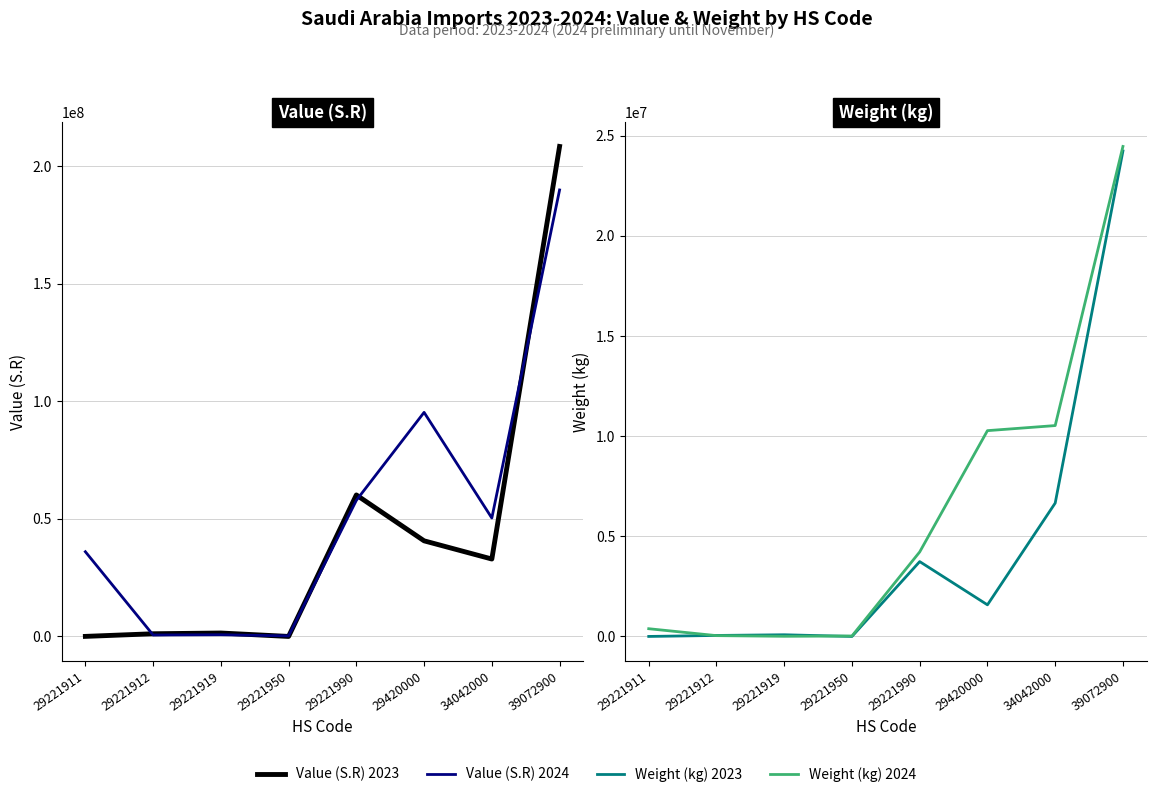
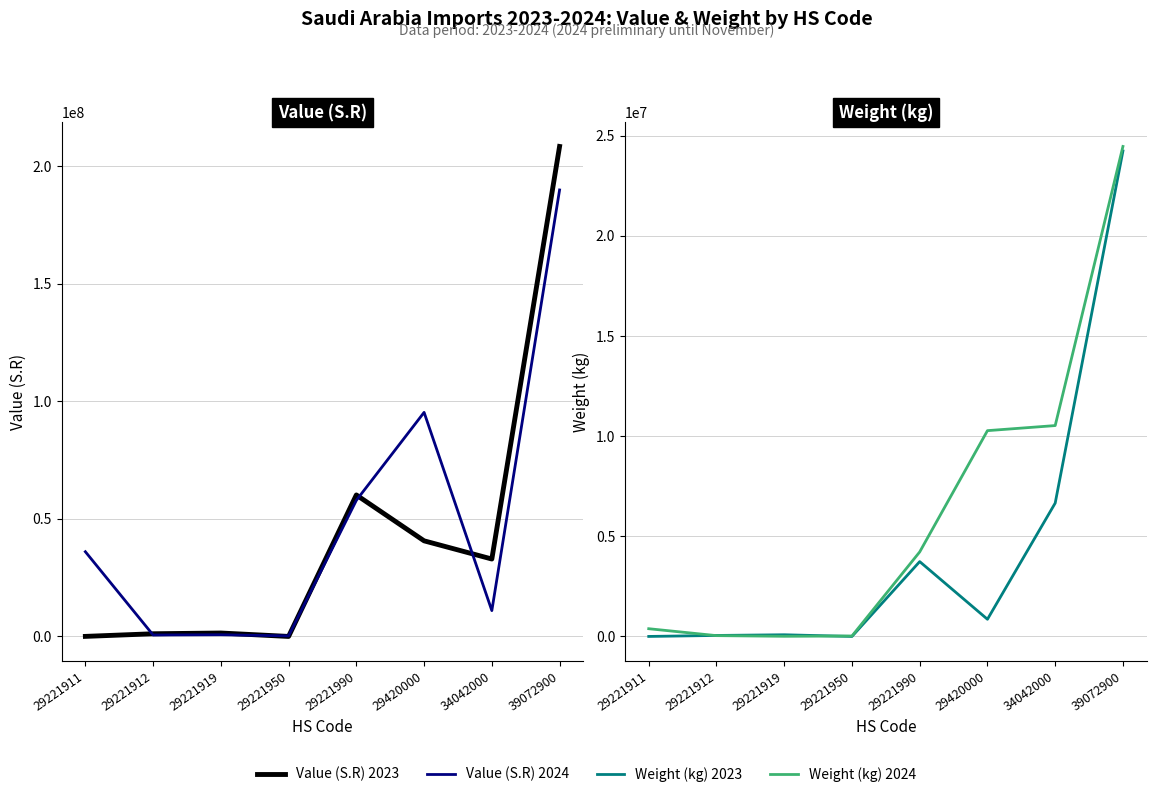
Value (S.R), Value (S.R) 2024, 34042000: 50000000 -> 11000000
Weight (kg), Weight (kg) 2023, 29420000: 1600000 -> 900000
